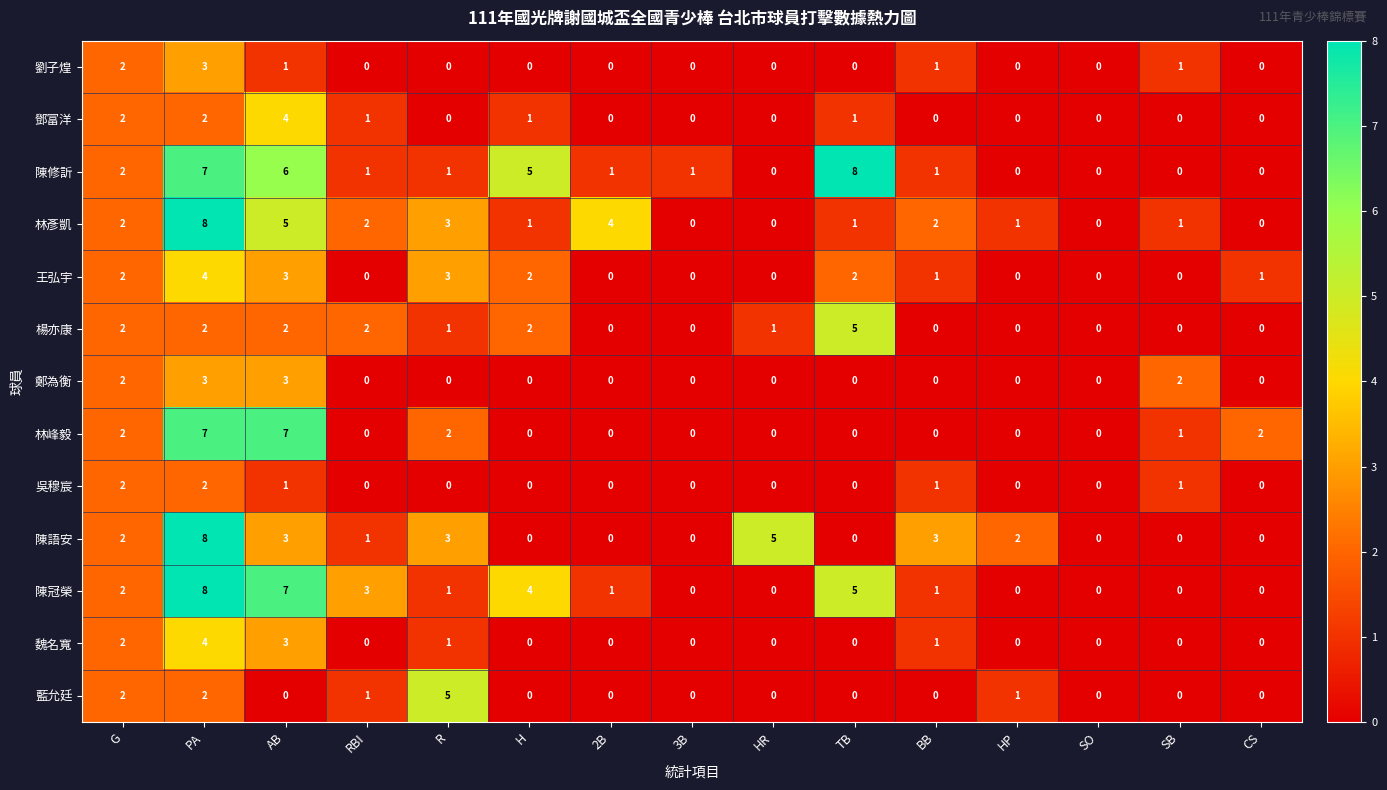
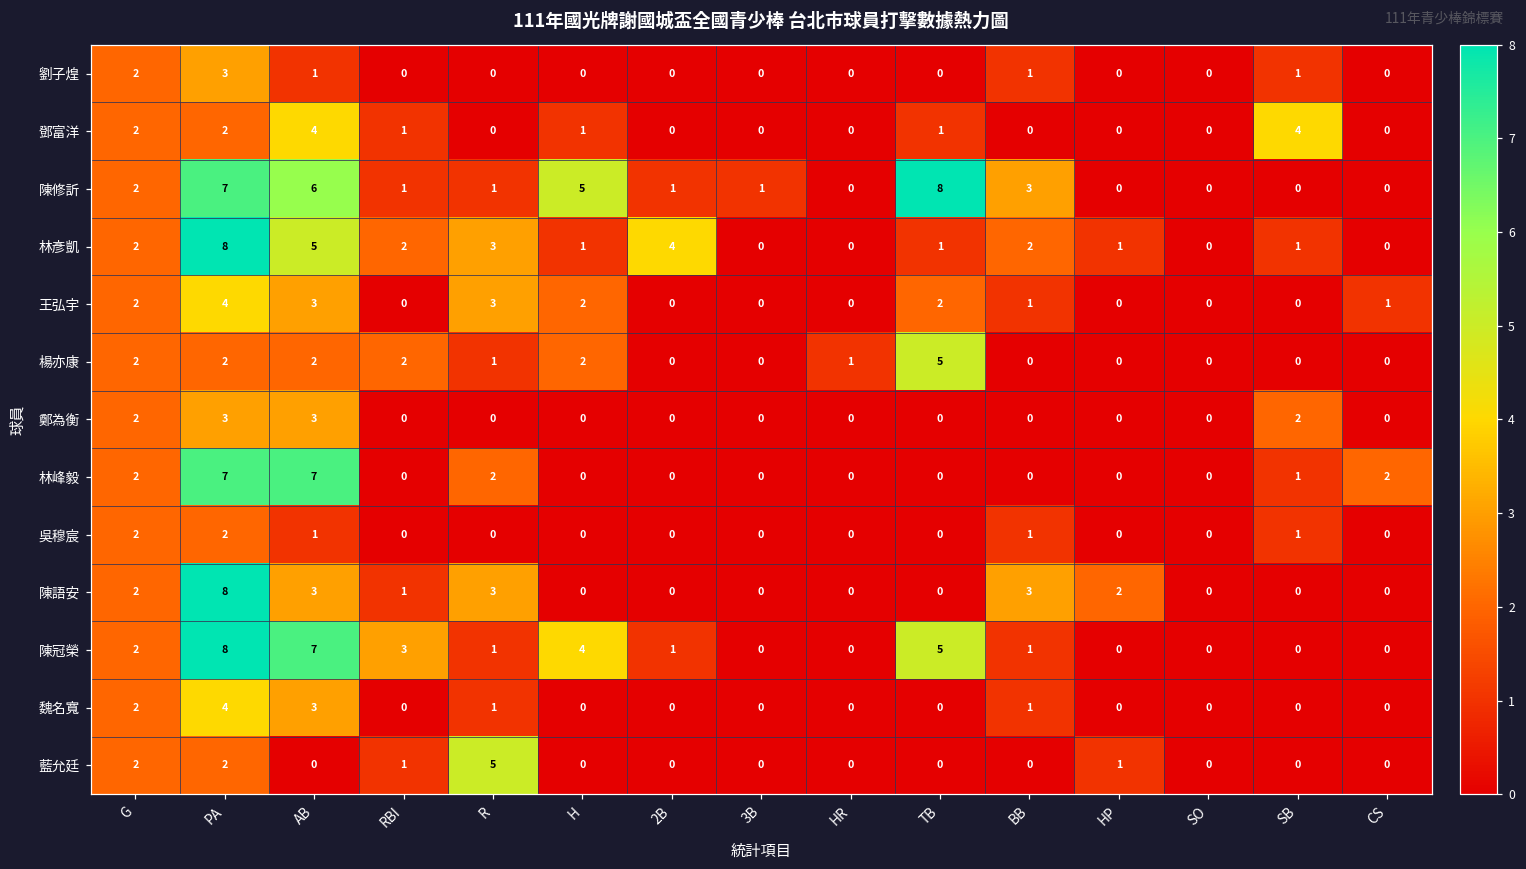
鄧富洋, SB: 0 -> 4
陳修訢, BB: 1 -> 3
陳語安, HR: 5 -> 0
